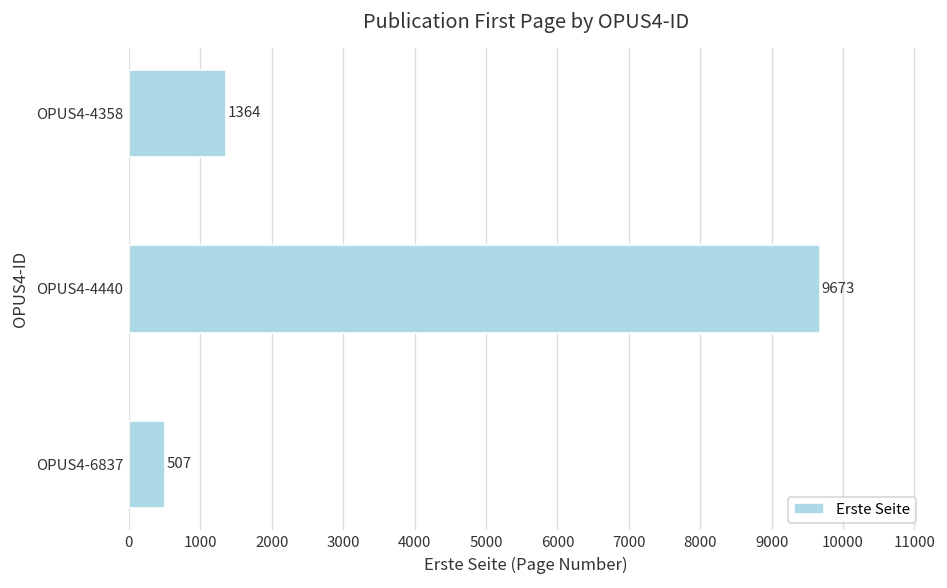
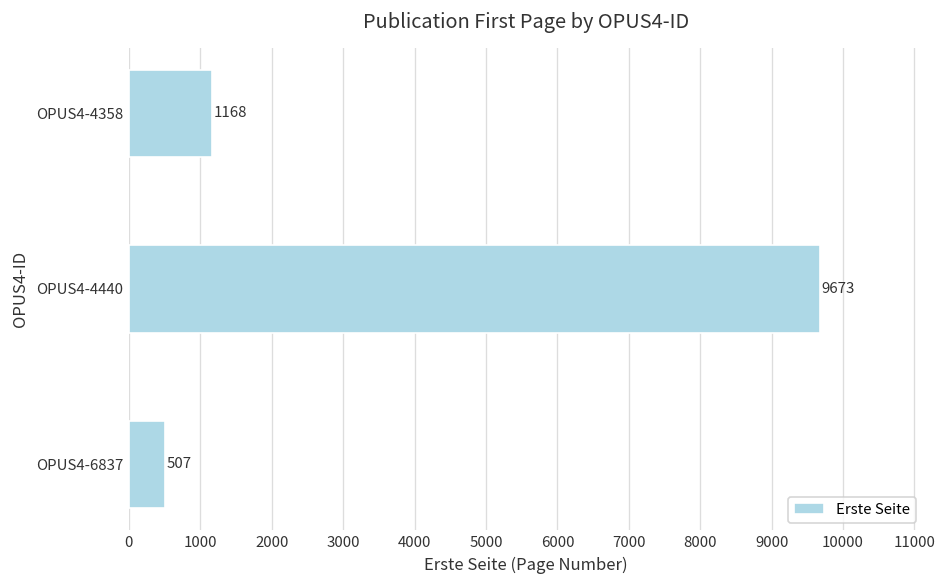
OPUS4-4358: 1364 -> 1168
